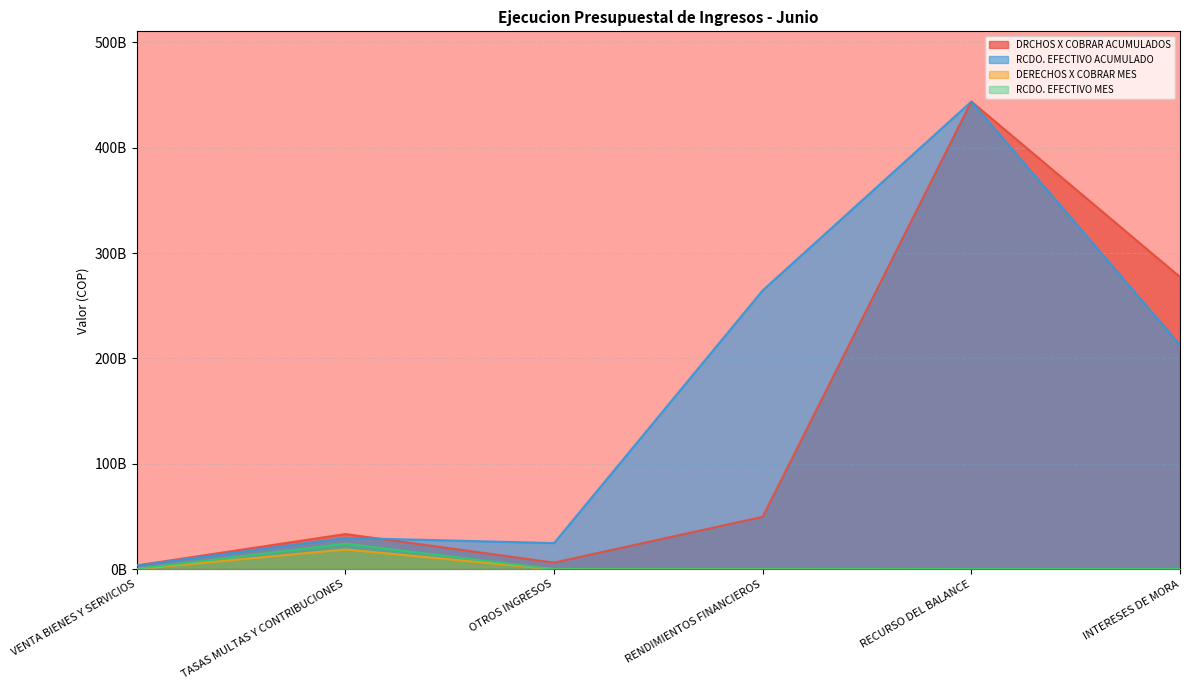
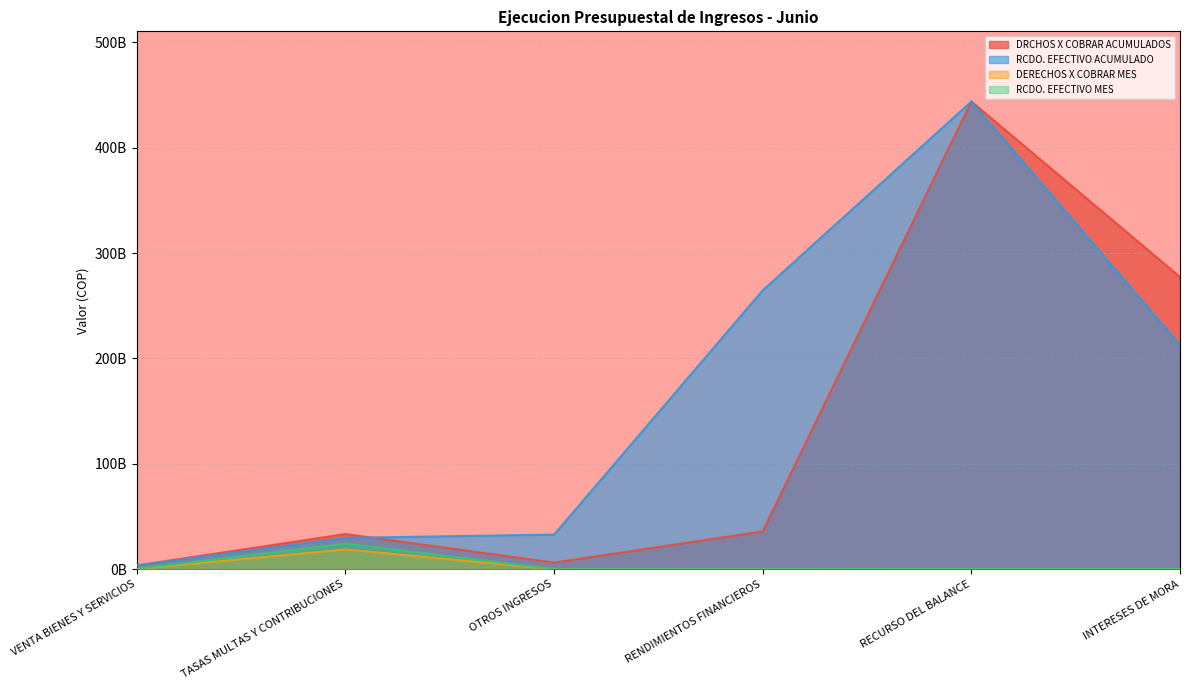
RCDO. EFECTIVO ACUMULADO, OTROS INGRESOS: 25000000000 -> 33000000000
DRCHOS X COBRAR ACUMULADOS, RENDIMIENTOS FINANCIEROS: 50000000000 -> 36000000000
